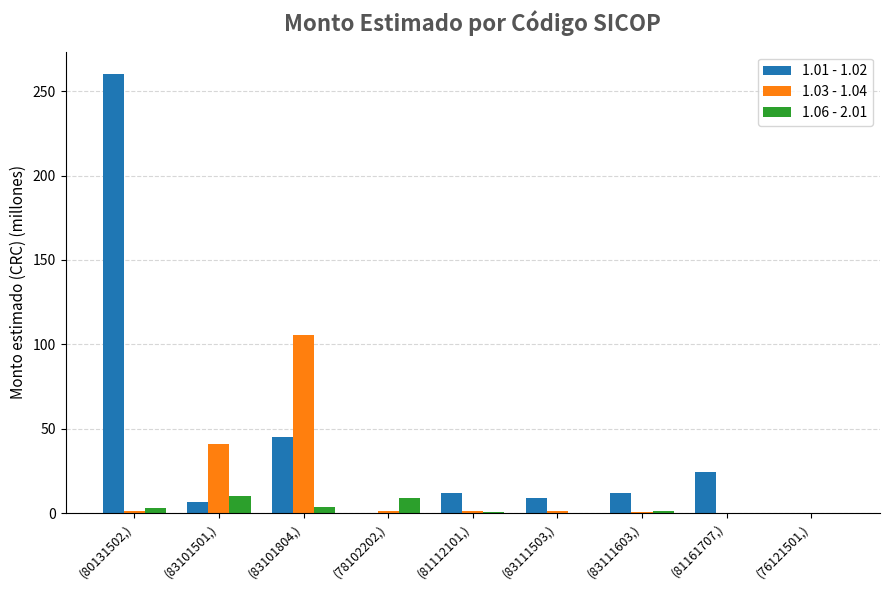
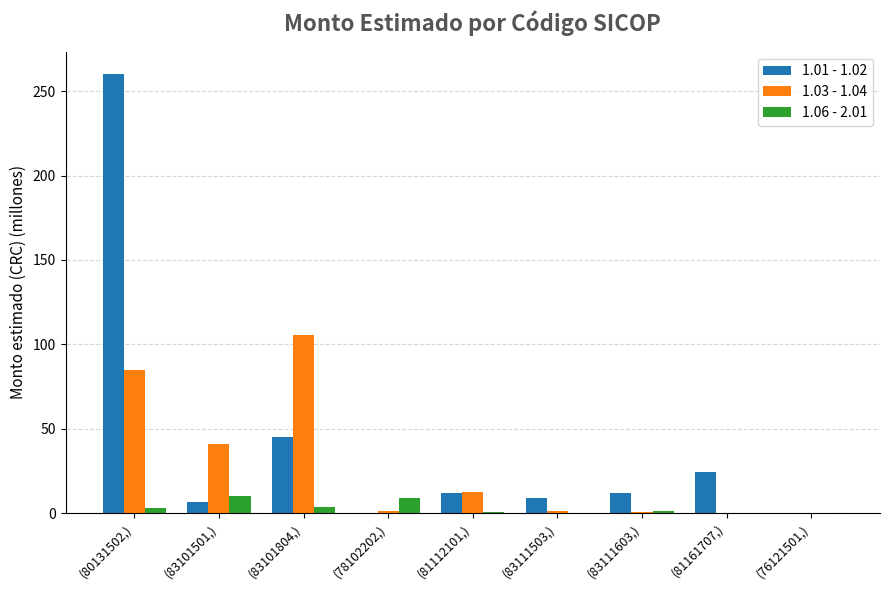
1.03 - 1.04, (80131502,): 1 -> 85
1.03 - 1.04, (81112101,): 1 -> 12
